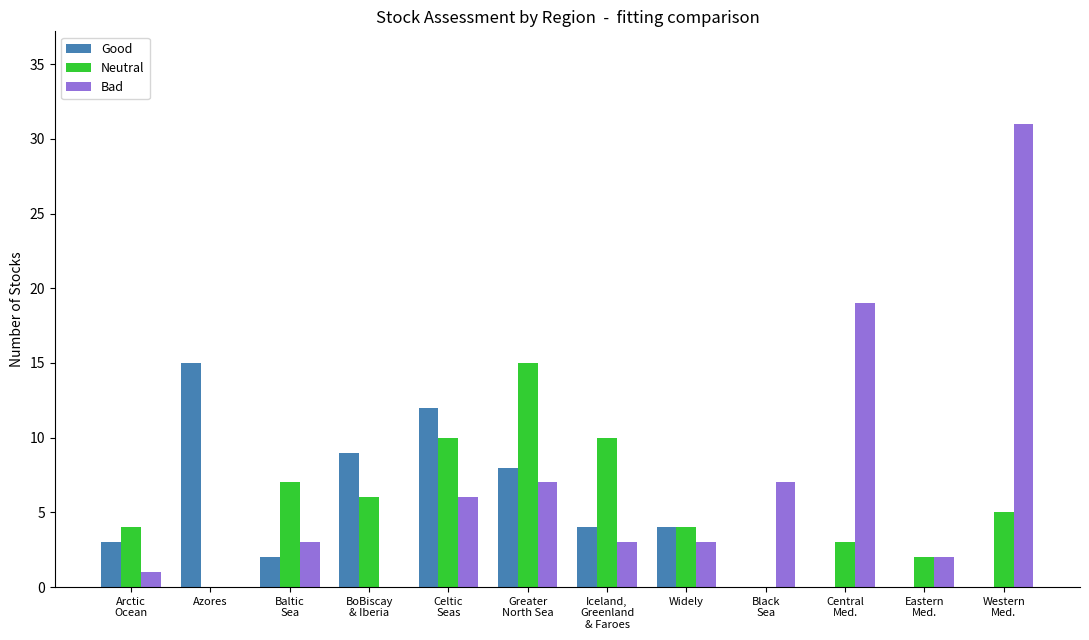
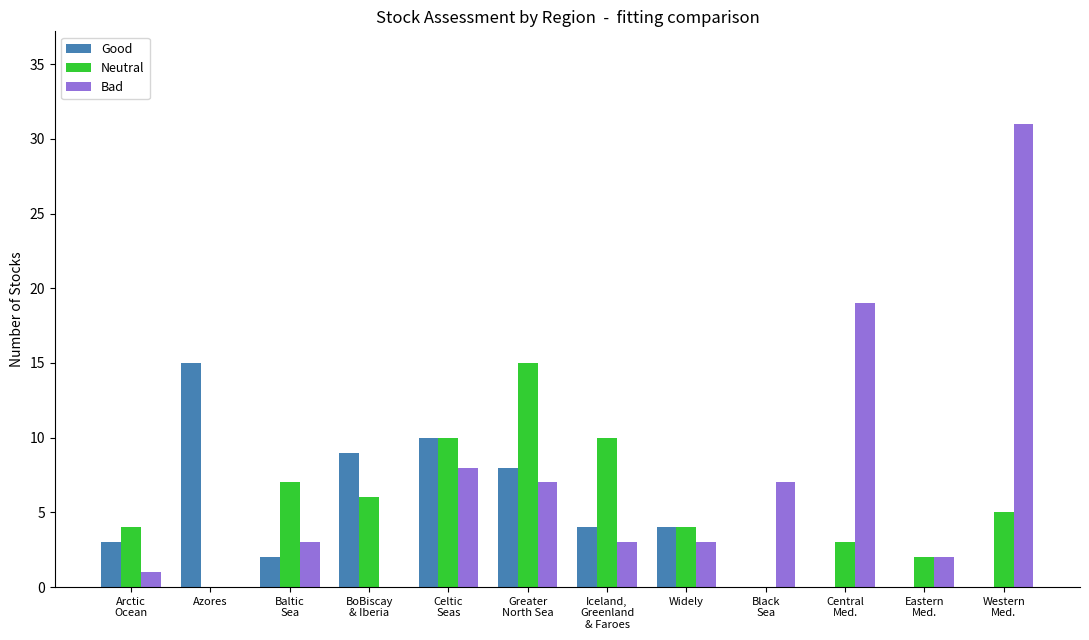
Good, Celtic Seas: 12 -> 10
Bad, Celtic Seas: 6 -> 8
